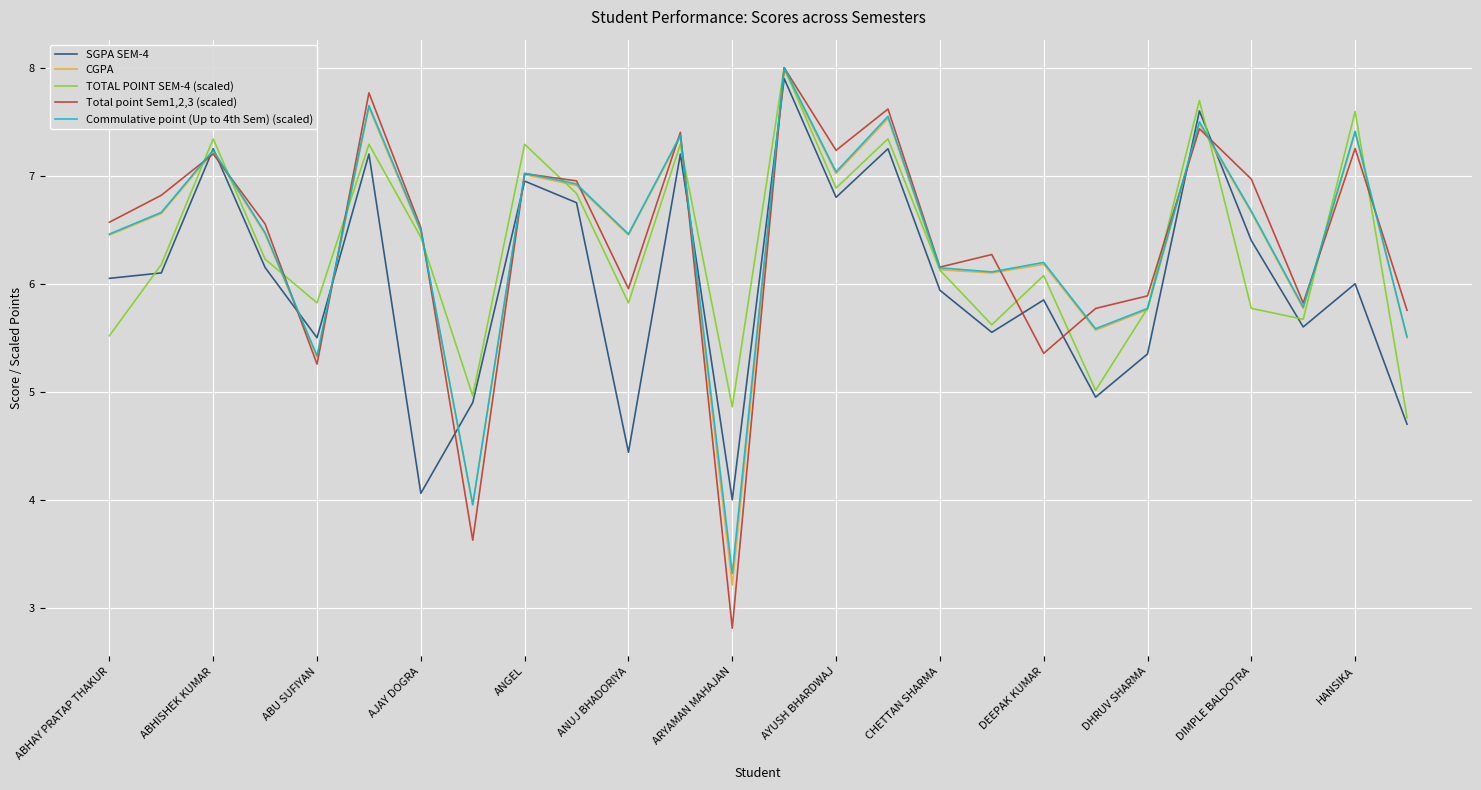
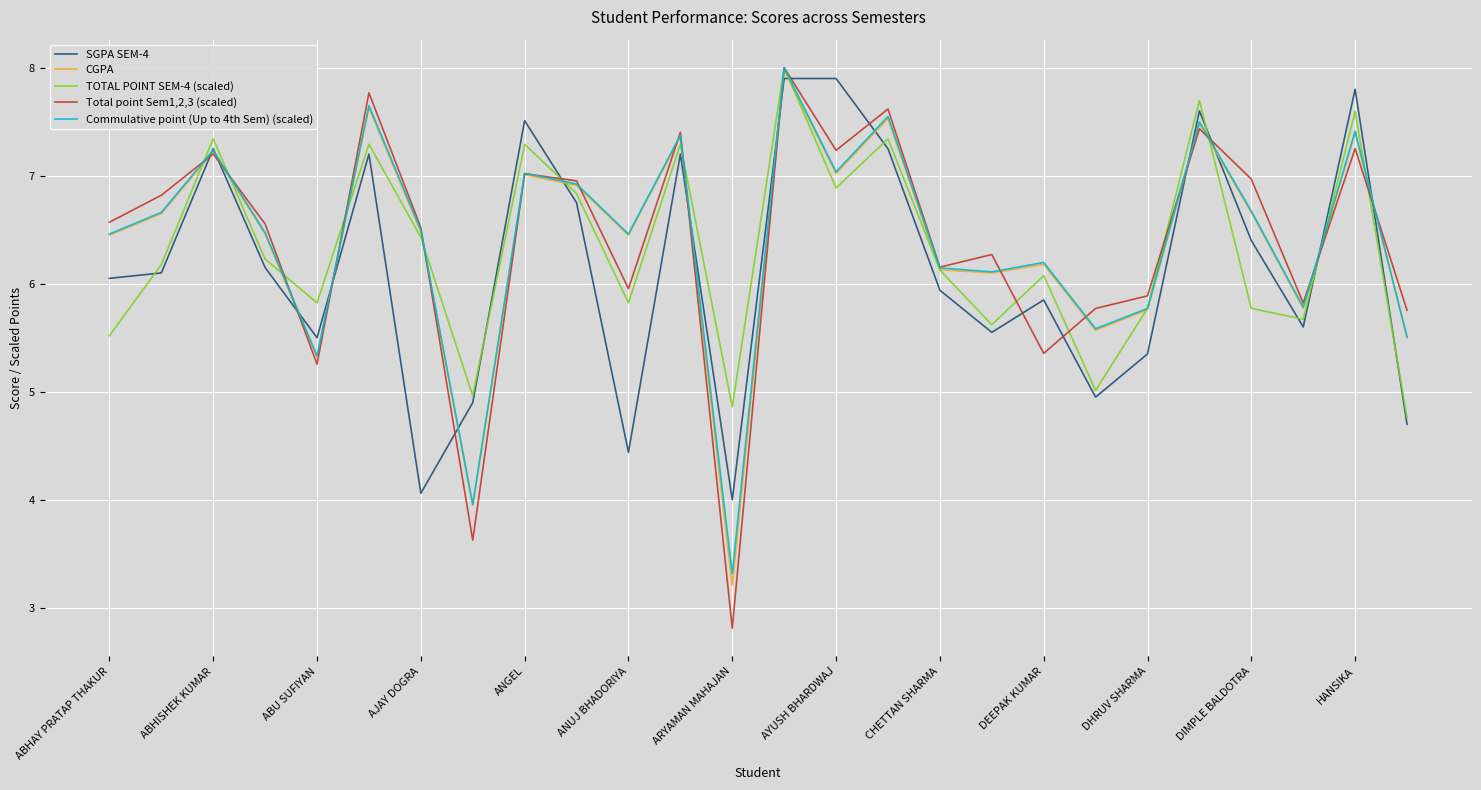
SGPA SEM-4, ANGEL: 6.95 -> 7.51
SGPA SEM-4, AYUSH BHARDWAJ: 6.8 -> 7.9
SGPA SEM-4, HANSIKA: 6.0 -> 7.8
